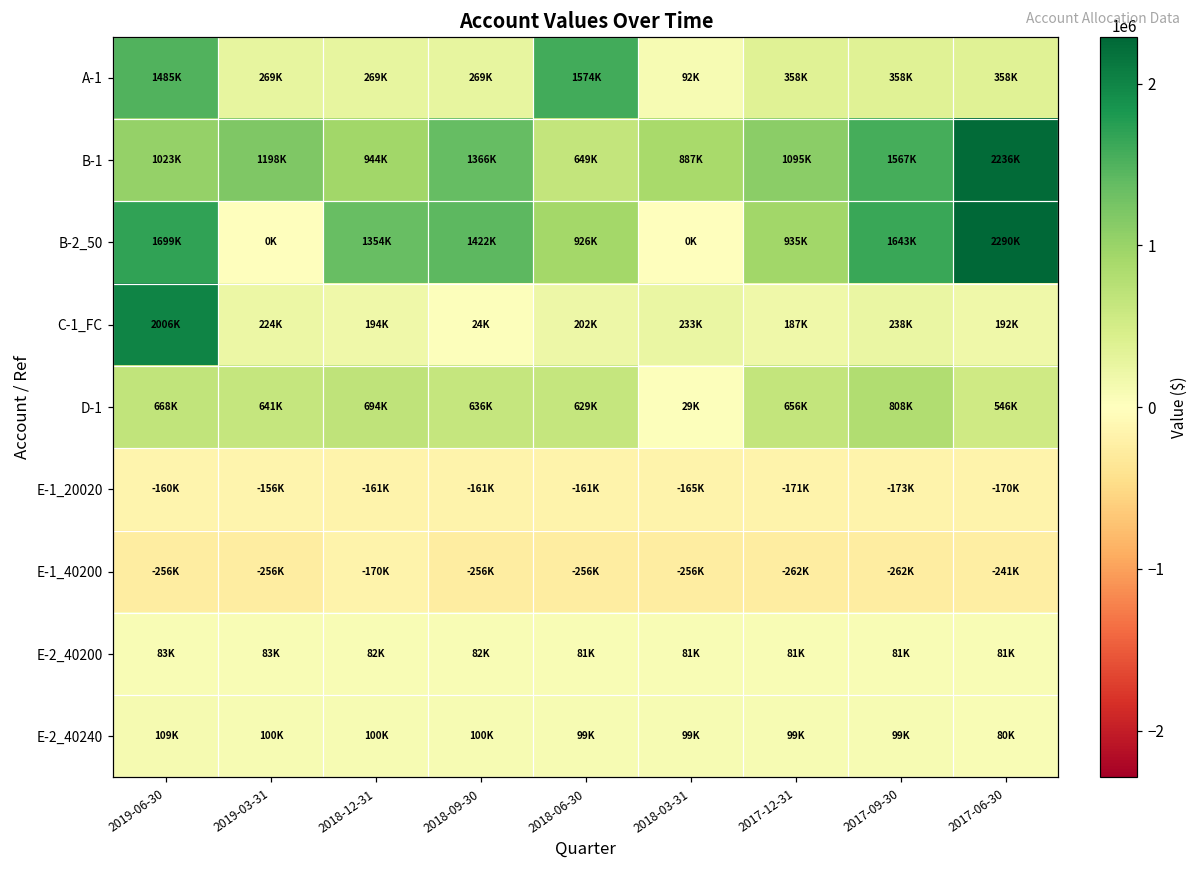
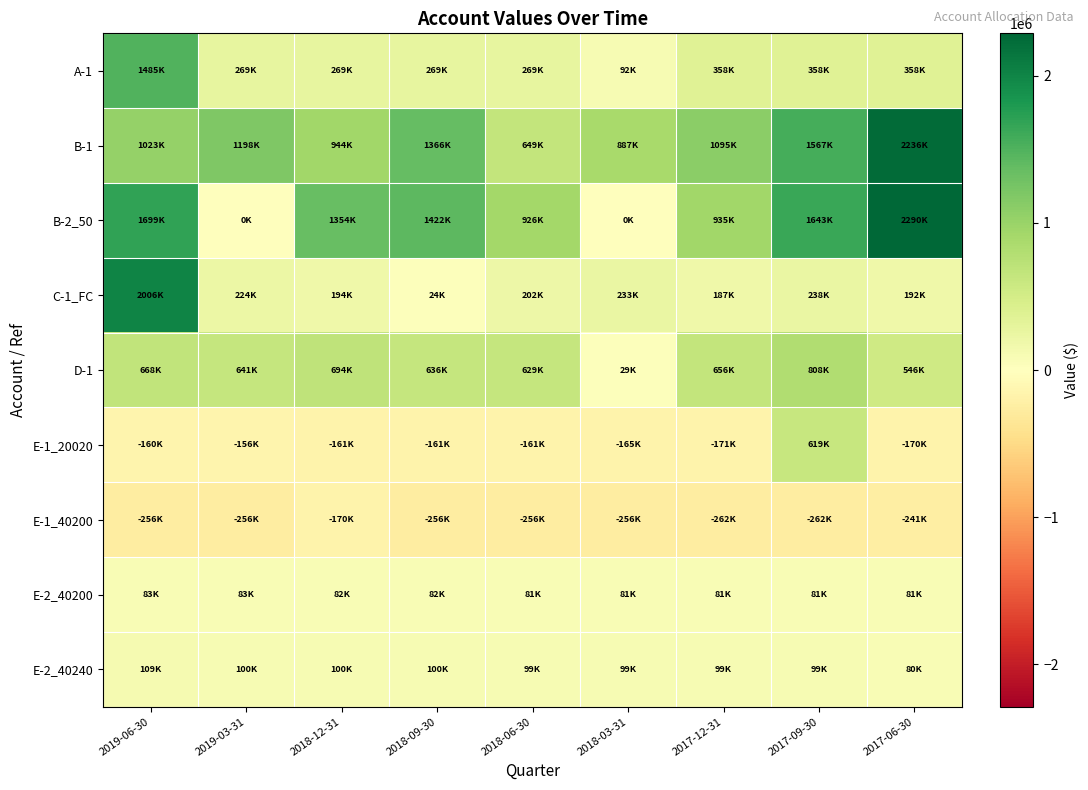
A-1, 2018-06-30: 1574K -> 269K
E-1_20020, 2017-09-30: -173K -> 619K
